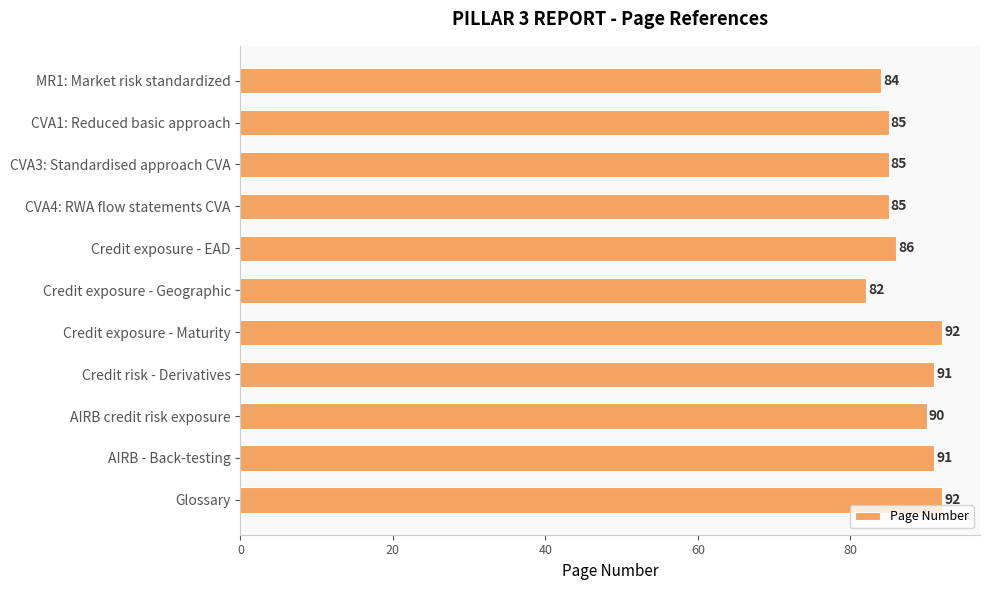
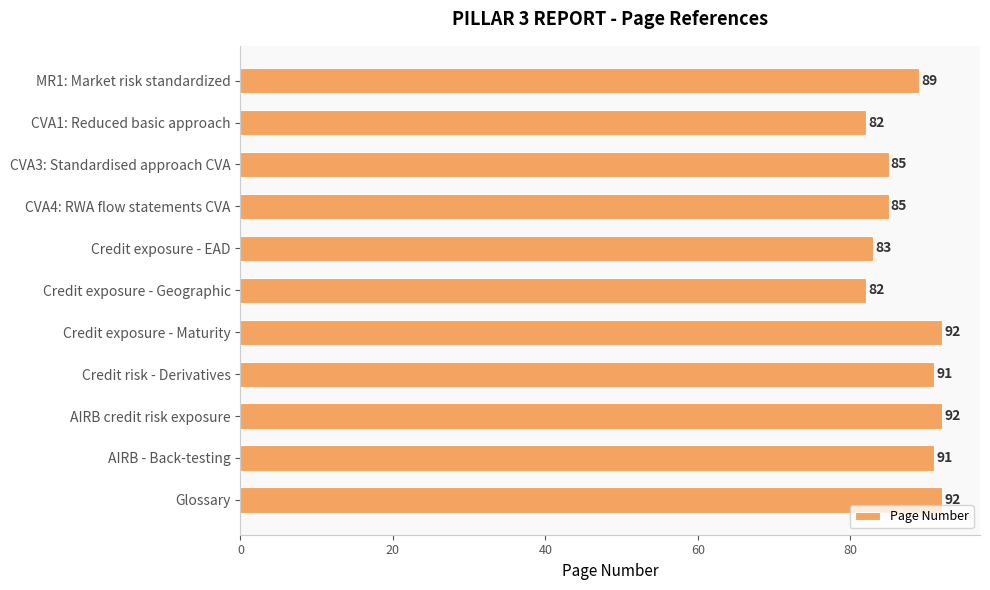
MR1: Market risk standardized: 84 -> 89
CVA1: Reduced basic approach: 85 -> 82
Credit exposure - EAD: 86 -> 83
AIRB credit risk exposure: 90 -> 92
